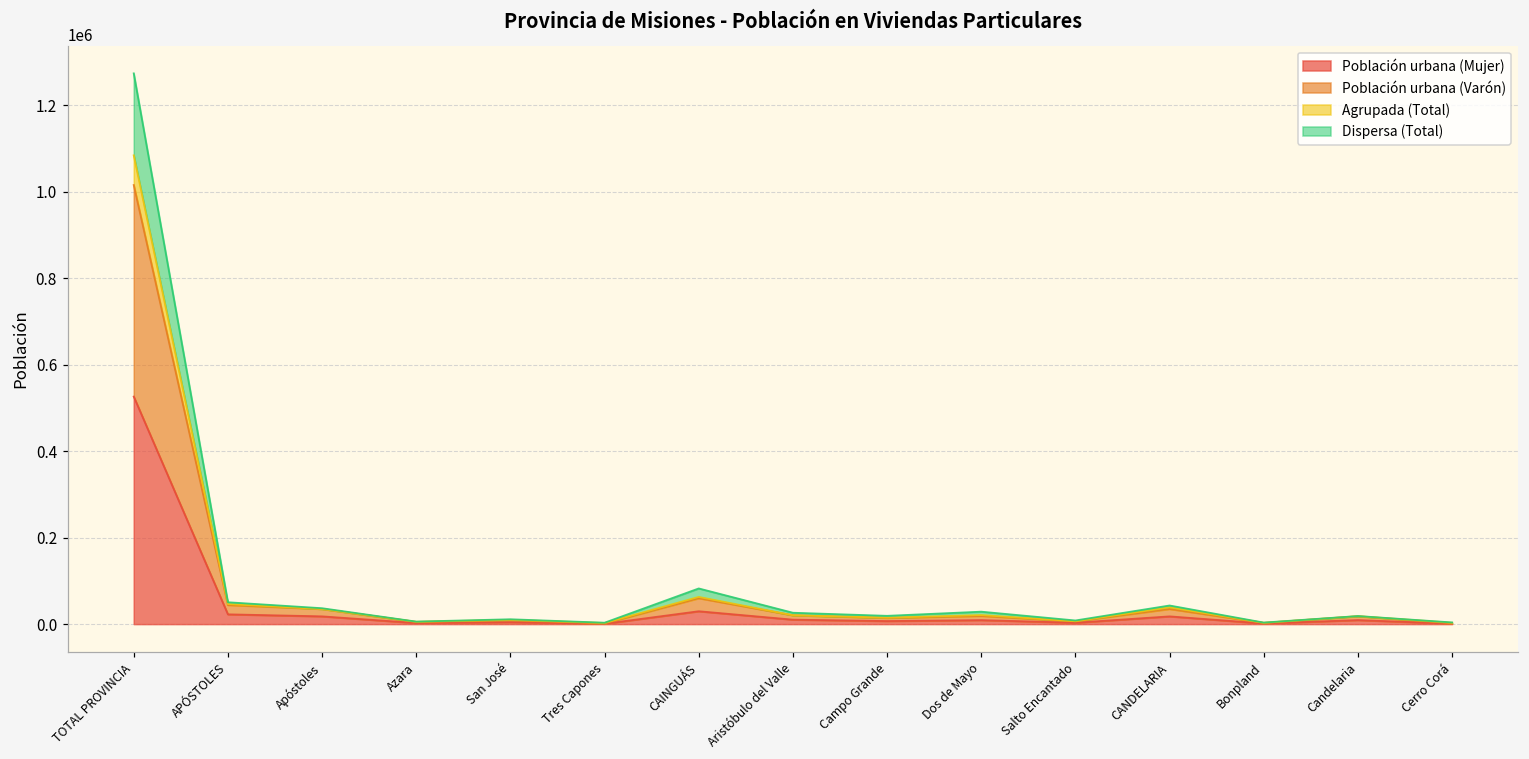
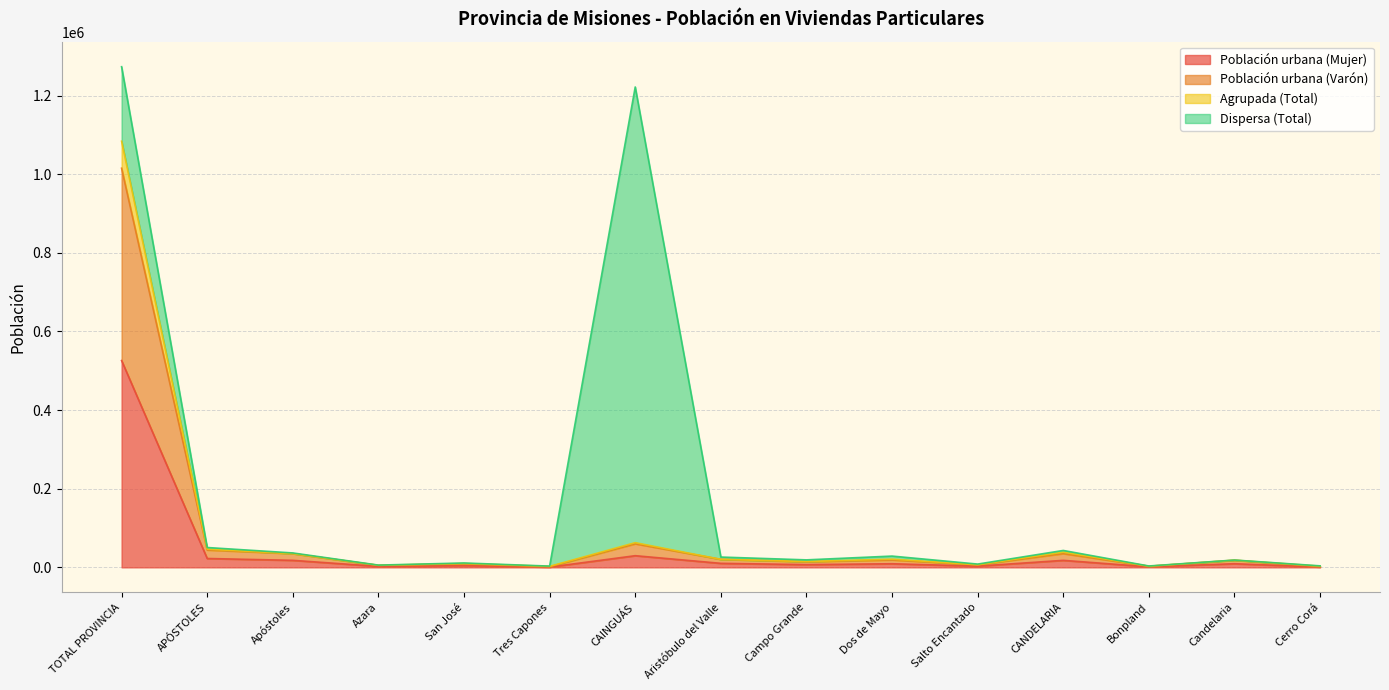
Dispersa (Total), CAINGUÁS: 20000 -> 1160000
